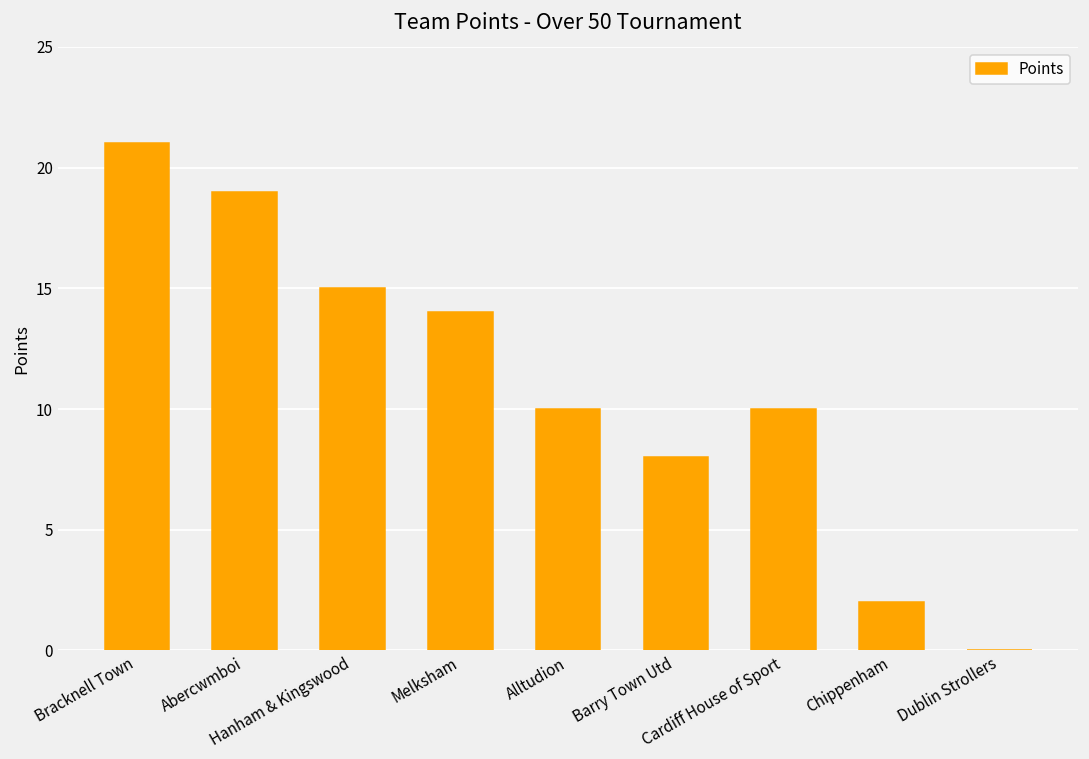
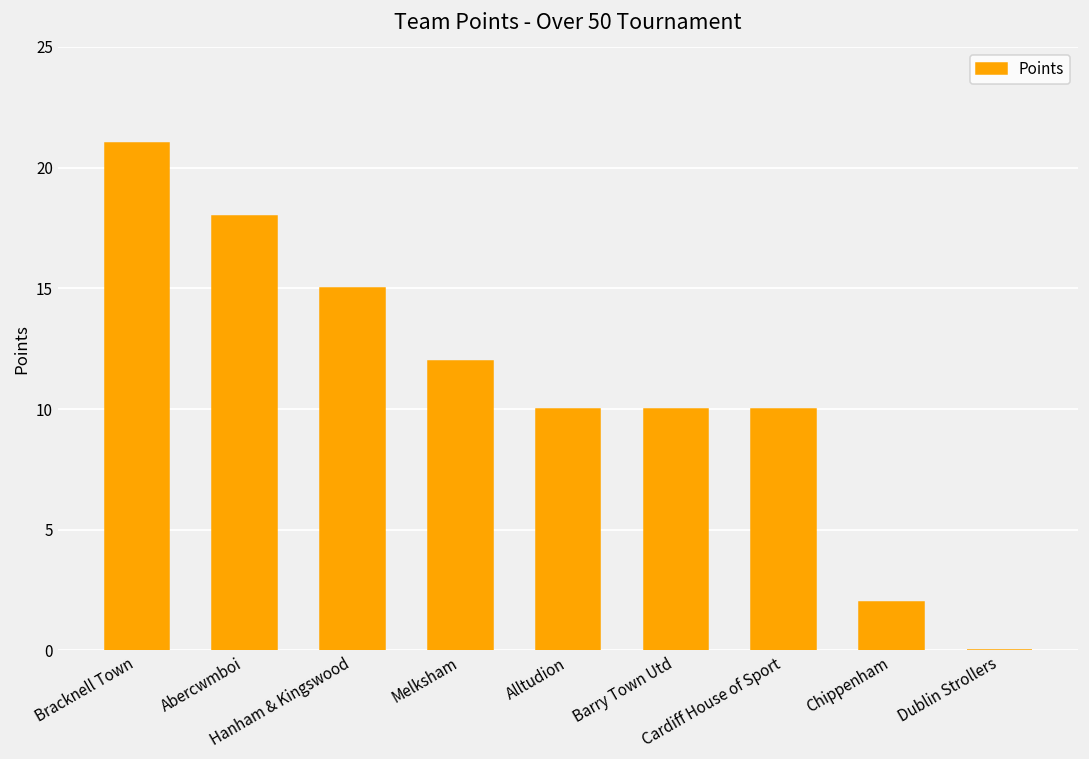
Abercwmboi: 19 -> 18
Melksham: 14 -> 12
Barry Town Utd: 8 -> 10
